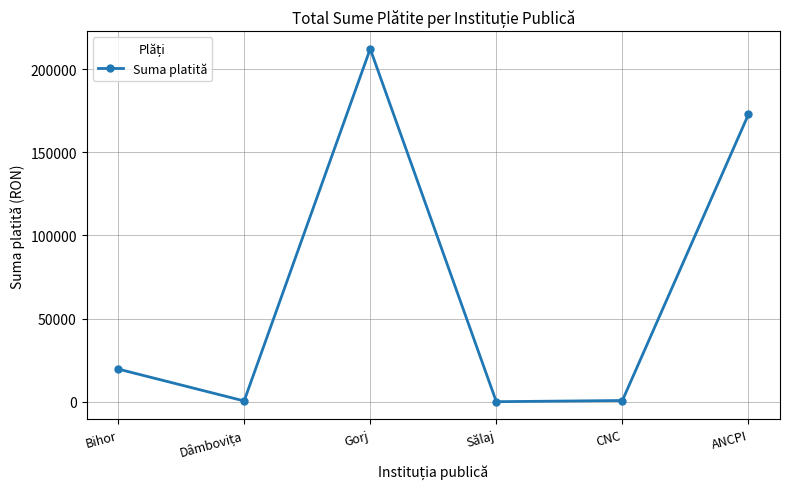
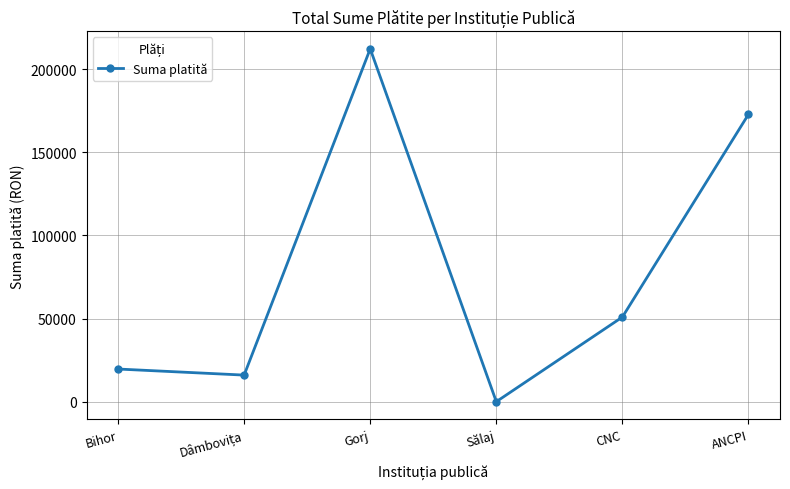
Dâmbovița: 0 -> 16000
CNC: 1000 -> 51000
